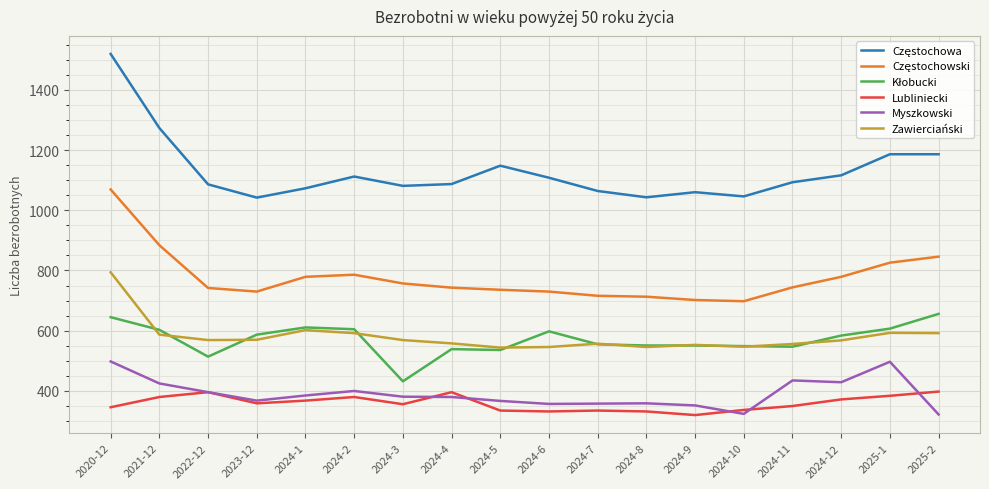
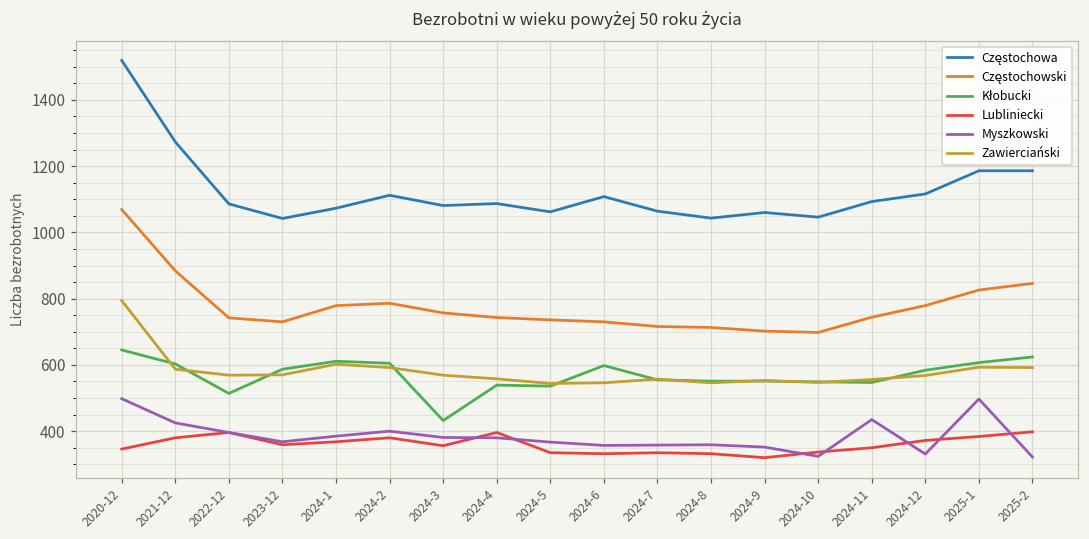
Częstochowa, 2024-5: 1150 -> 1060
Myszkowski, 2024-12: 430 -> 330
Kłobucki, 2025-2: 660 -> 620
